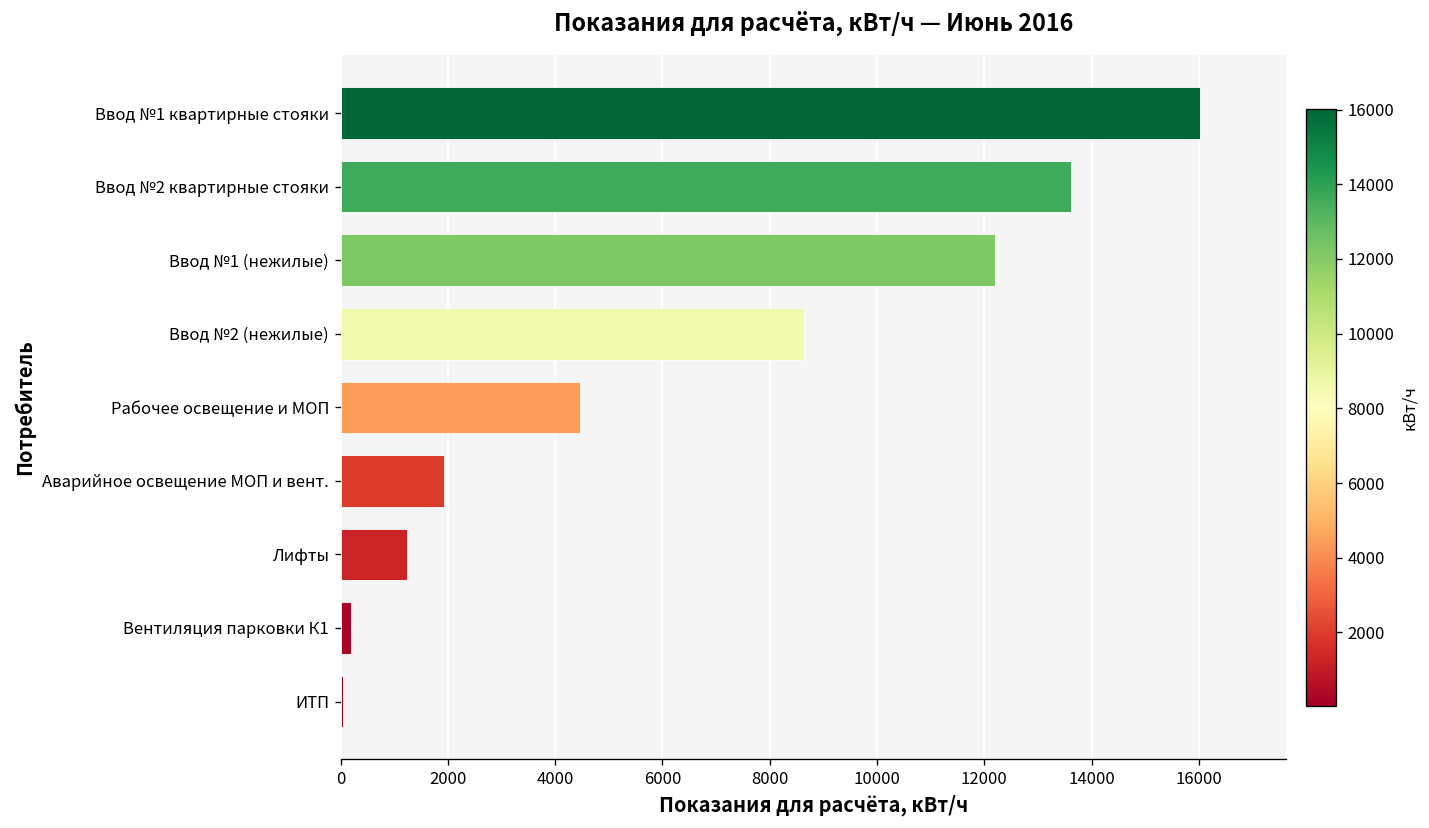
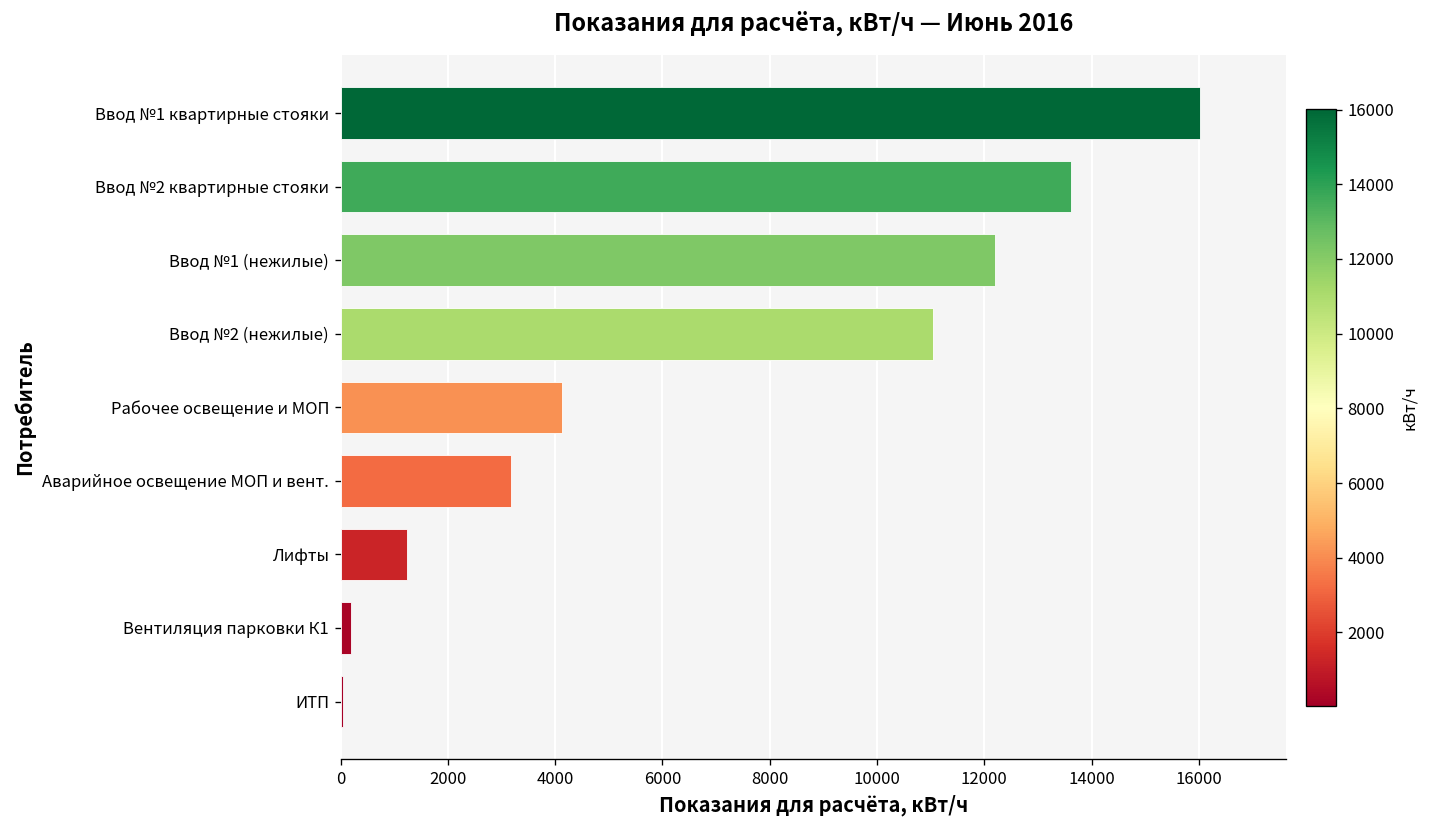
Ввод №2 (нежилые): 8600 -> 11000
Рабочее освещение и МОП: 4500 -> 4100
Аварийное освещение МОП и вент.: 1900 -> 3200
